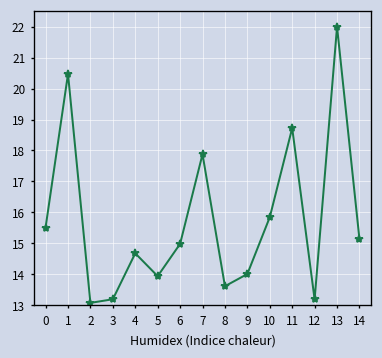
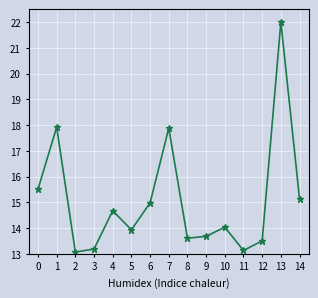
1: 20.5 -> 17.9
9: 14.0 -> 13.7
10: 15.8 -> 14.0
11: 18.7 -> 13.1
12: 13.2 -> 13.5
